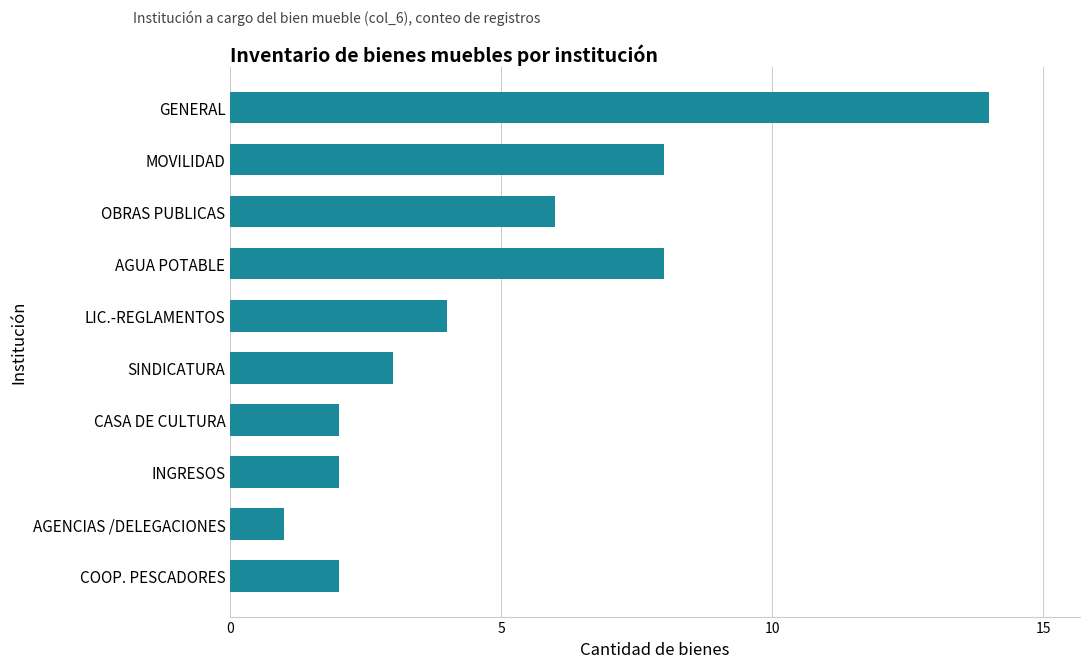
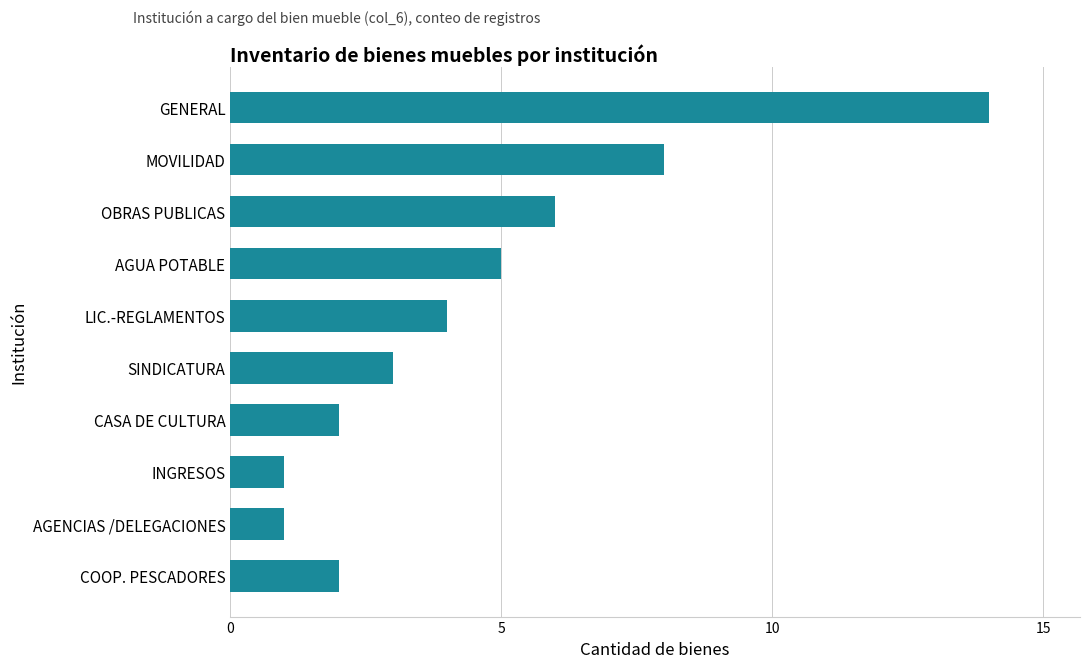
AGUA POTABLE: 8 -> 5
INGRESOS: 2 -> 1
